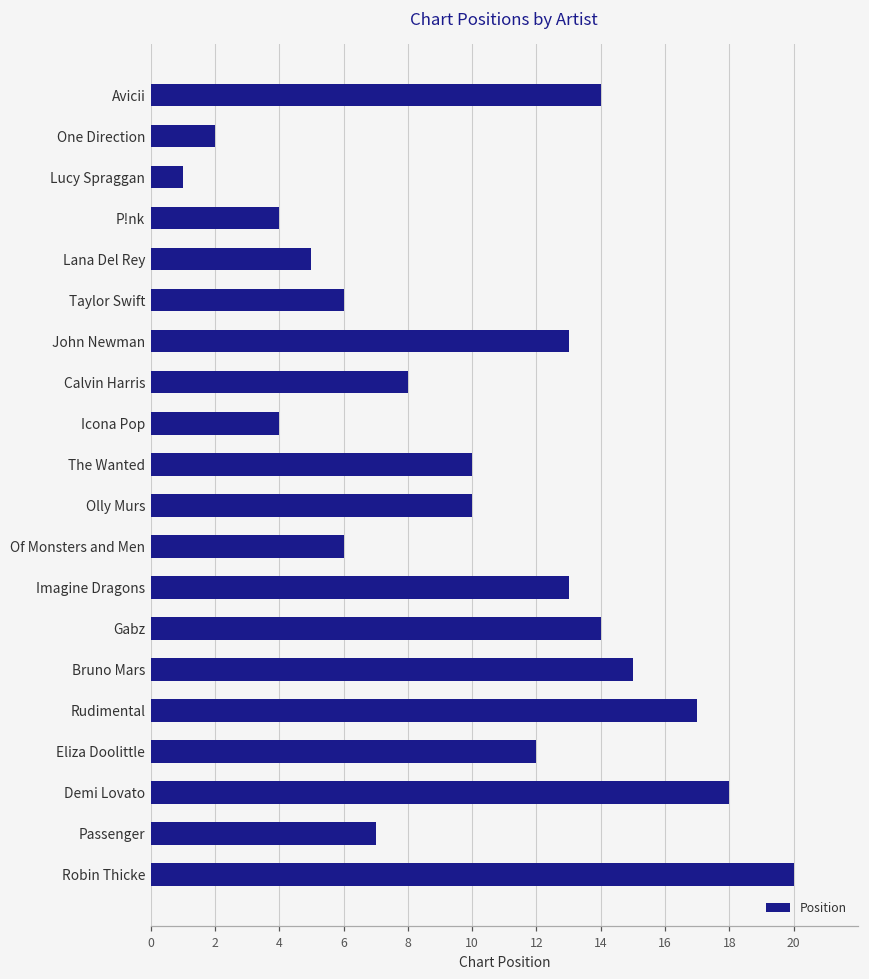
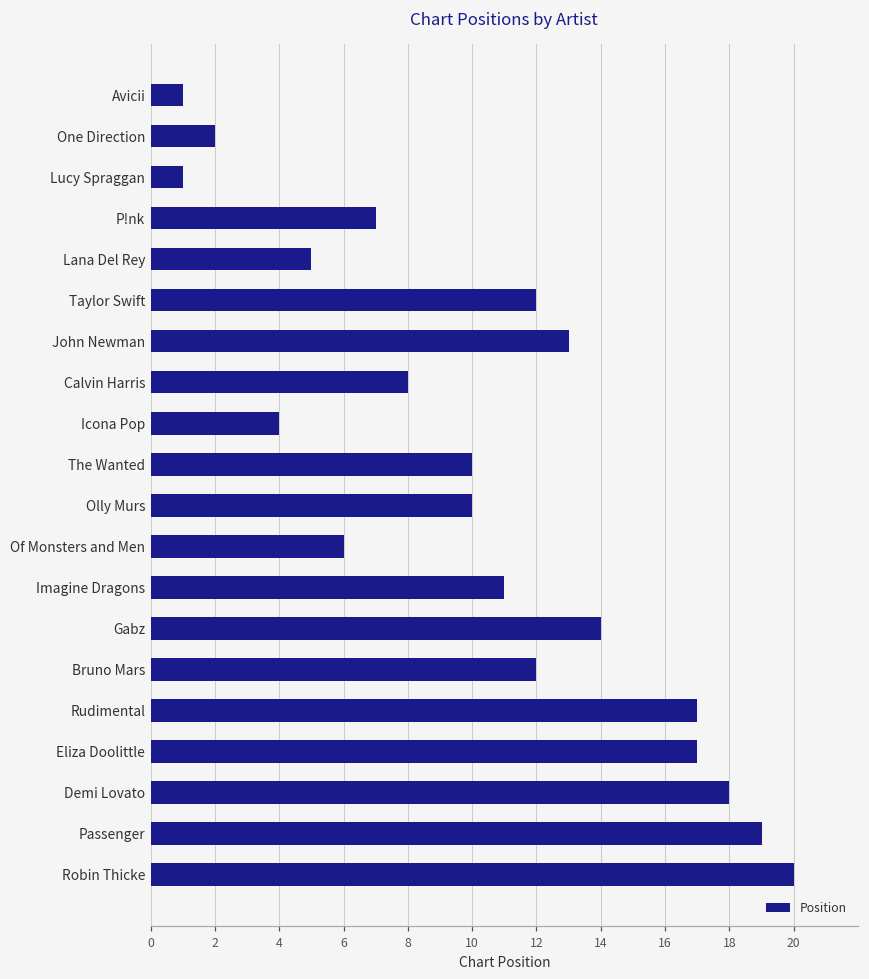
Avicii: 14 -> 1
P!nk: 4 -> 7
Taylor Swift: 6 -> 12
Imagine Dragons: 13 -> 11
Bruno Mars: 15 -> 12
Eliza Doolittle: 12 -> 17
Passenger: 7 -> 19
